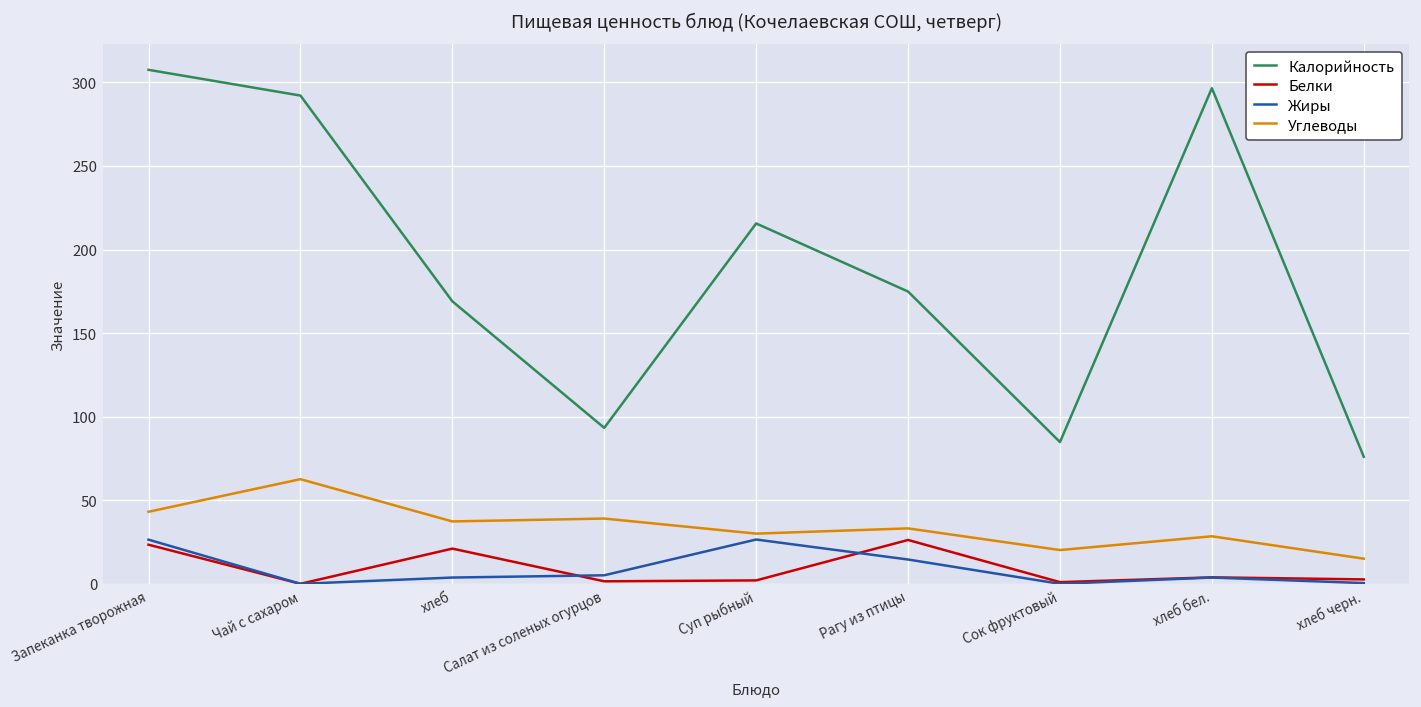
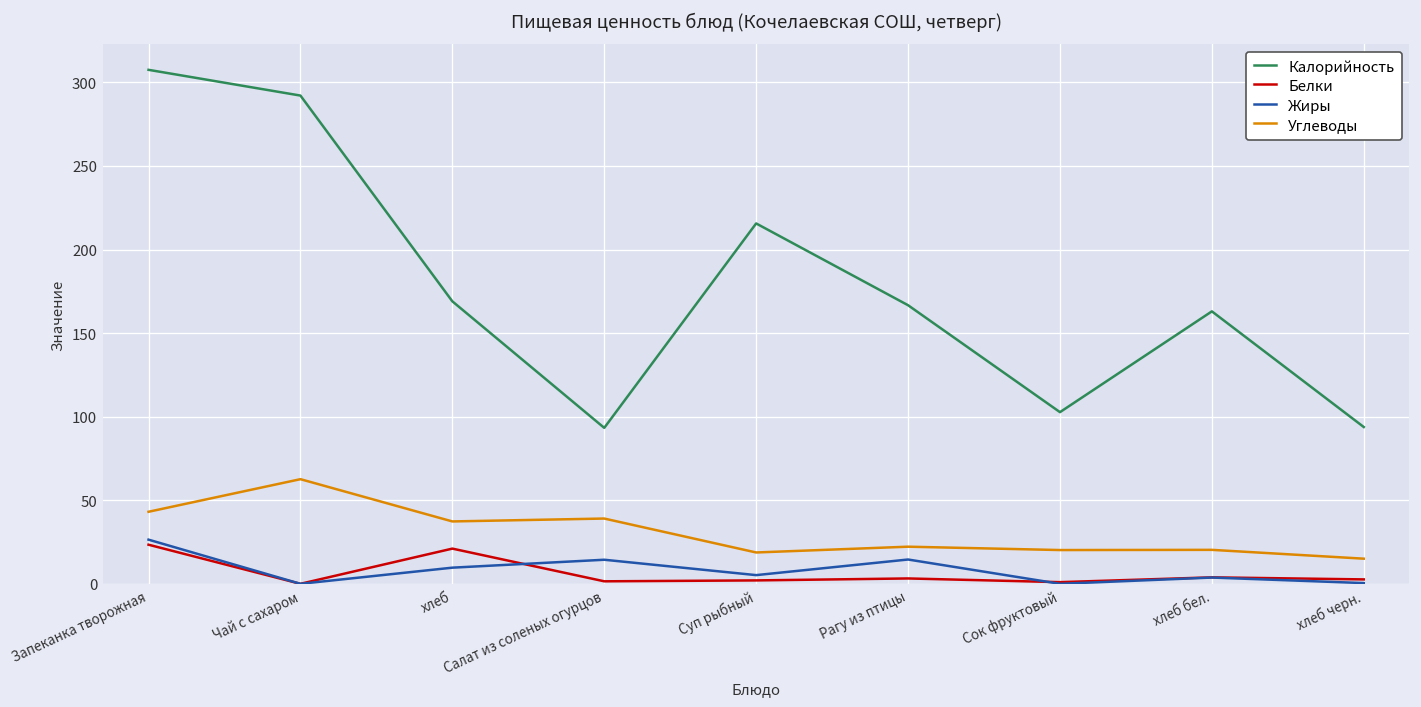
Жиры, хлеб: 4 -> 10
Жиры, Салат из соленых огурцов: 5 -> 14
Жиры, Суп рыбный: 27 -> 5
Углеводы, Суп рыбный: 30 -> 19
Калорийность, Рагу из птицы: 175 -> 167
Белки, Рагу из птицы: 26 -> 3
Углеводы, Рагу из птицы: 33 -> 22
Калорийность, Сок фруктовый: 85 -> 103
Калорийность, хлеб бел.: 297 -> 163
Углеводы, хлеб бел.: 28 -> 20
Калорийность, хлеб черн.: 76 -> 94
